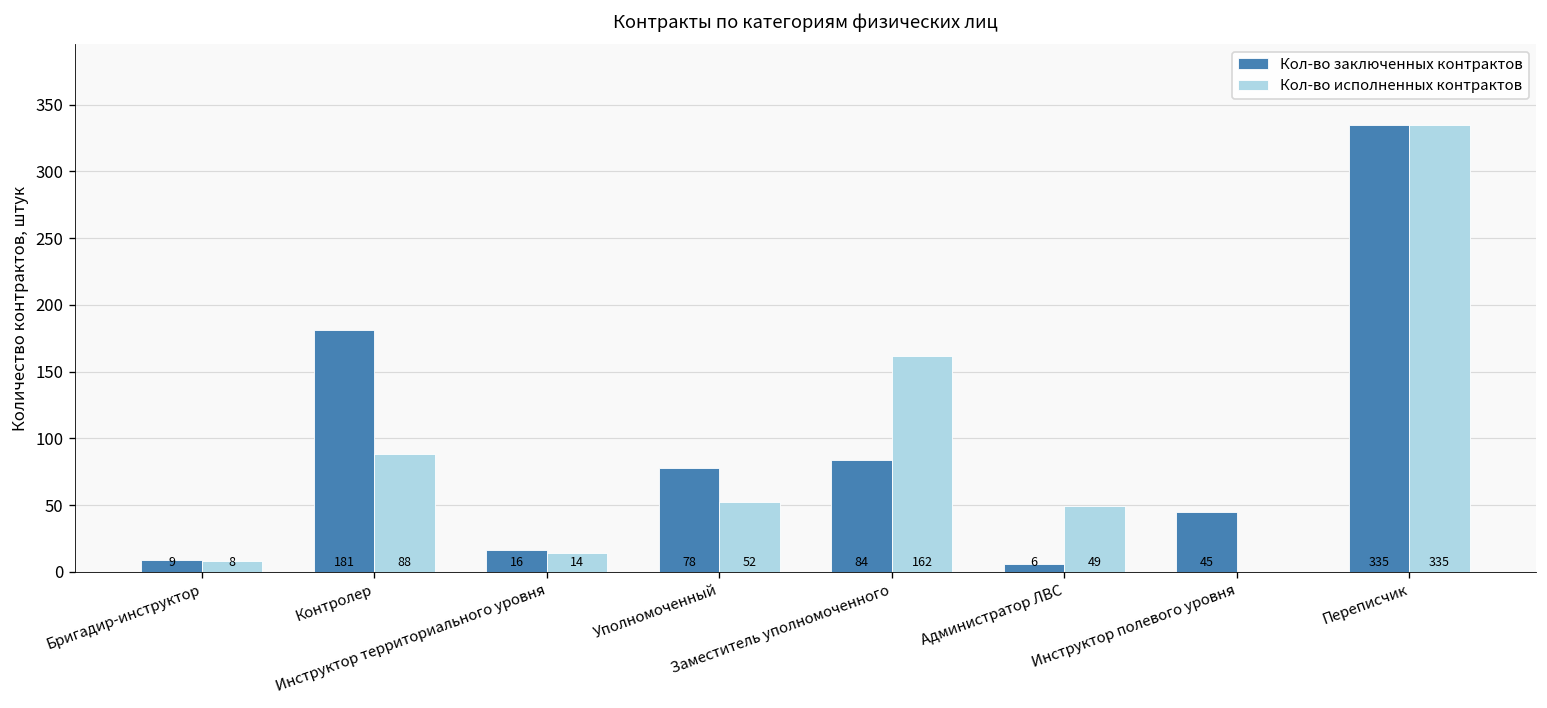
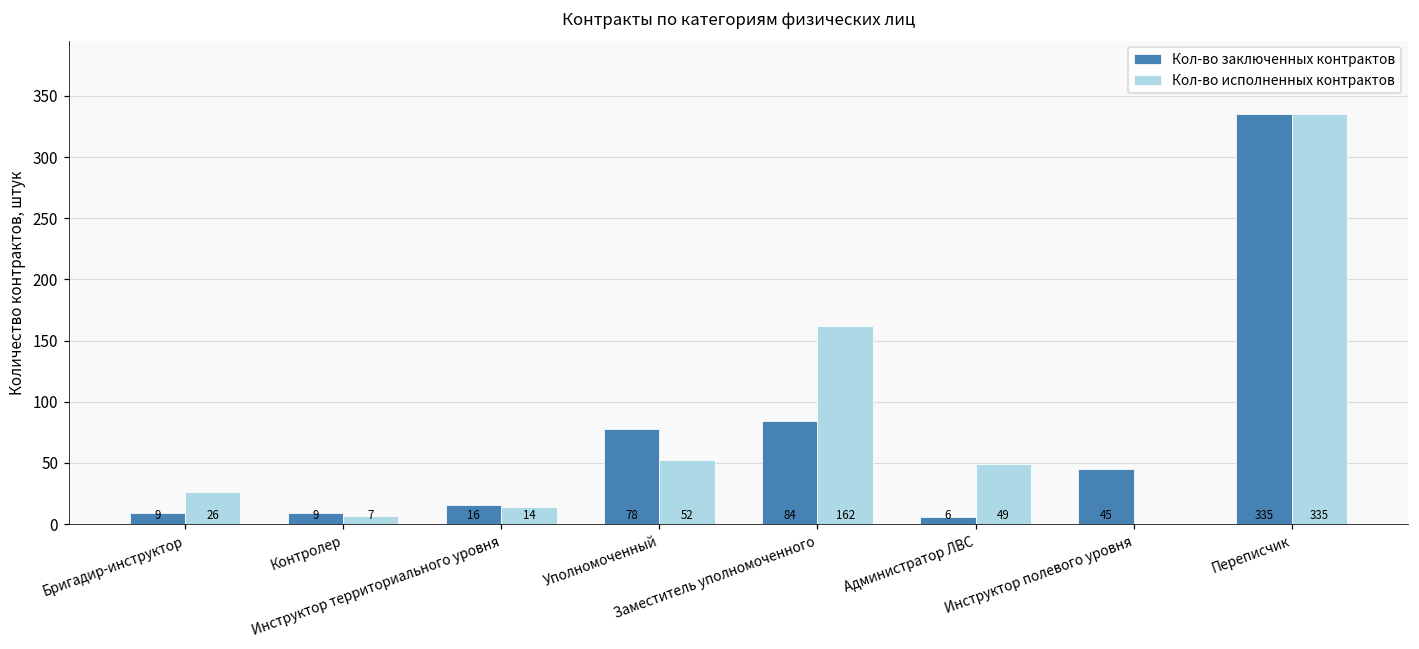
Кол-во исполненных контрактов, Бригадир-инструктор: 8 -> 26
Кол-во заключенных контрактов, Контролер: 181 -> 9
Кол-во исполненных контрактов, Контролер: 88 -> 7
